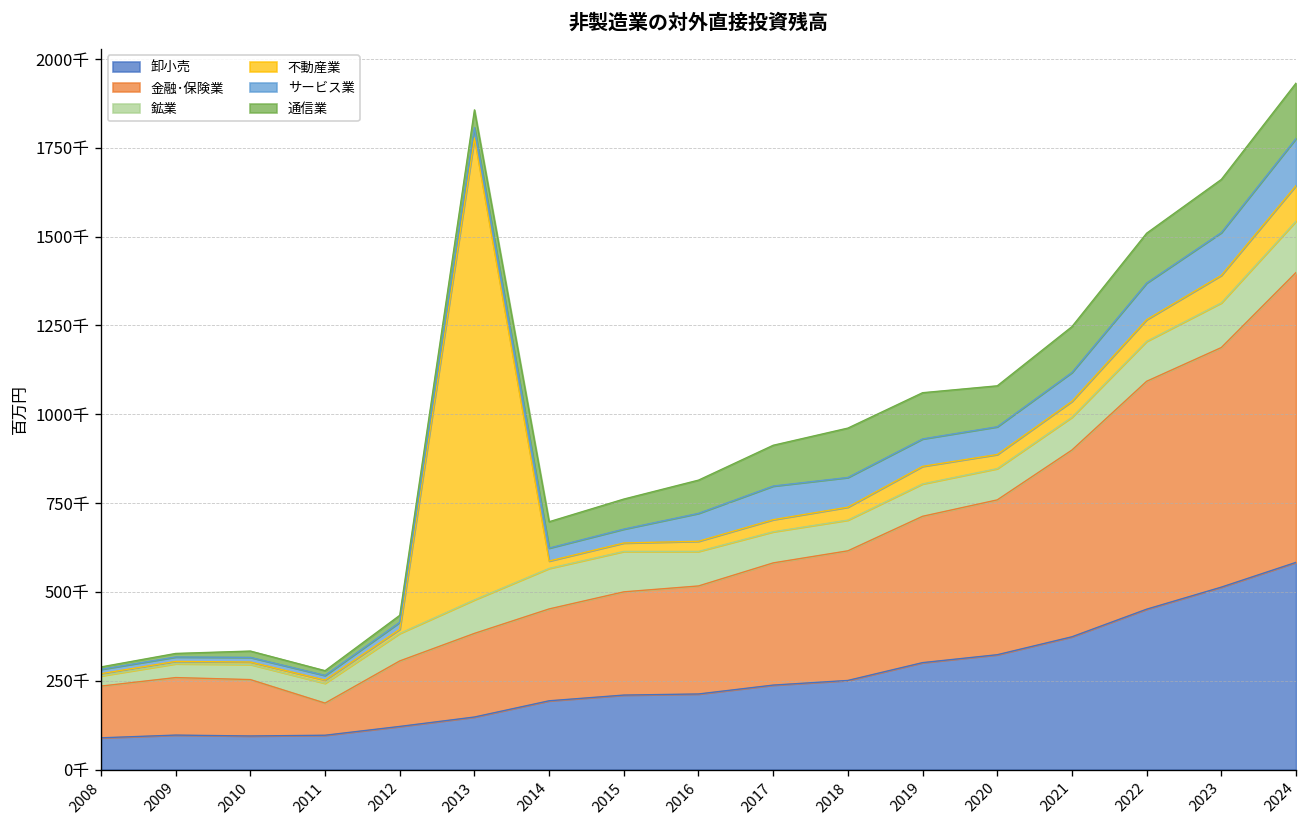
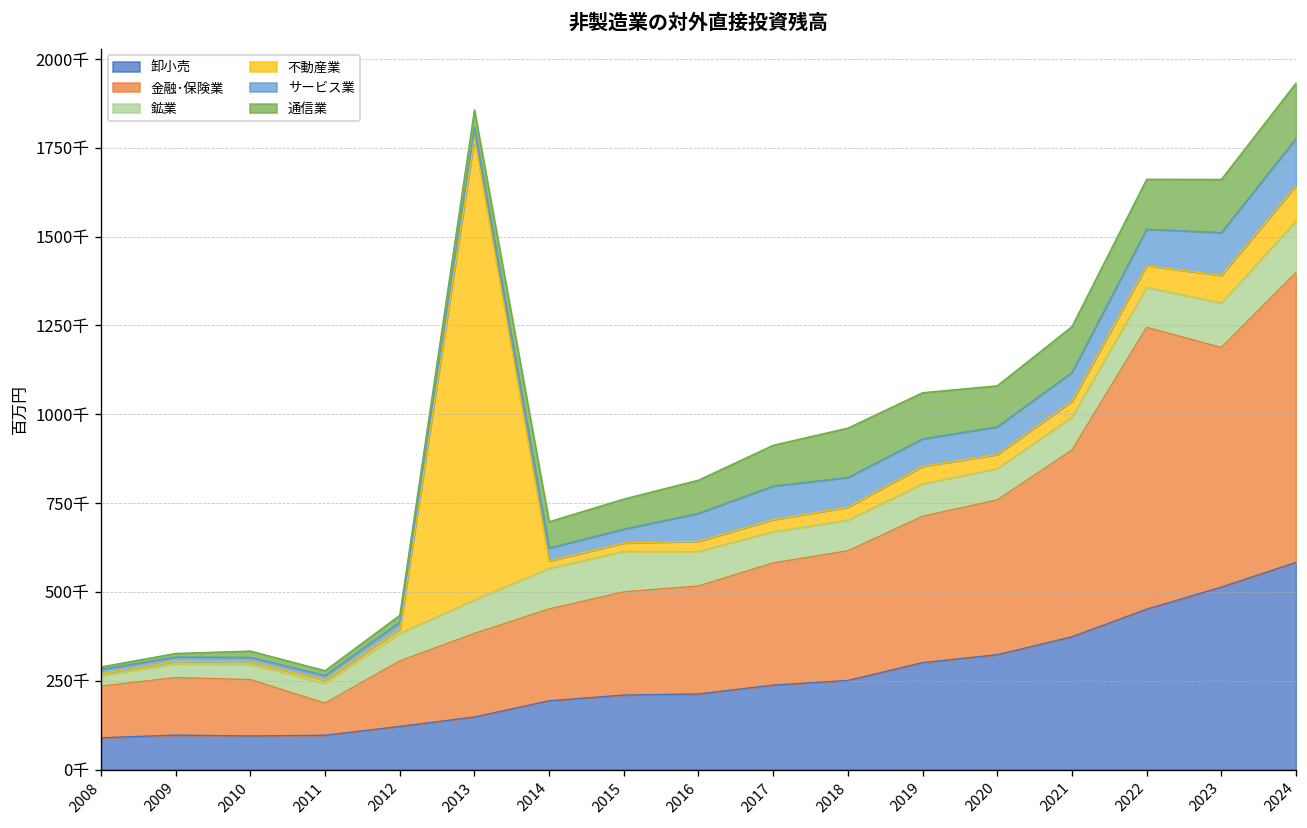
金融･保険業, 2022: 640千 -> 790千
